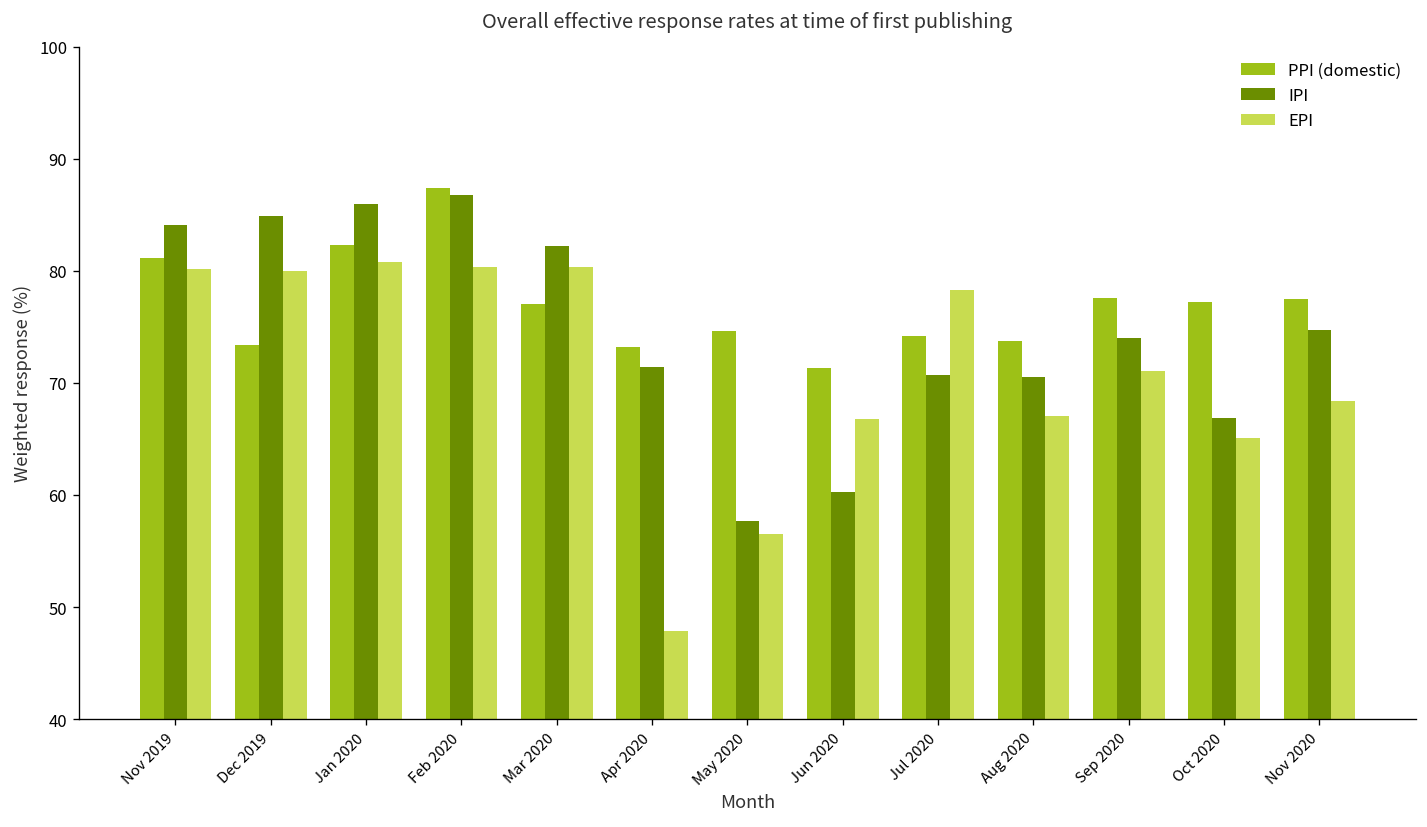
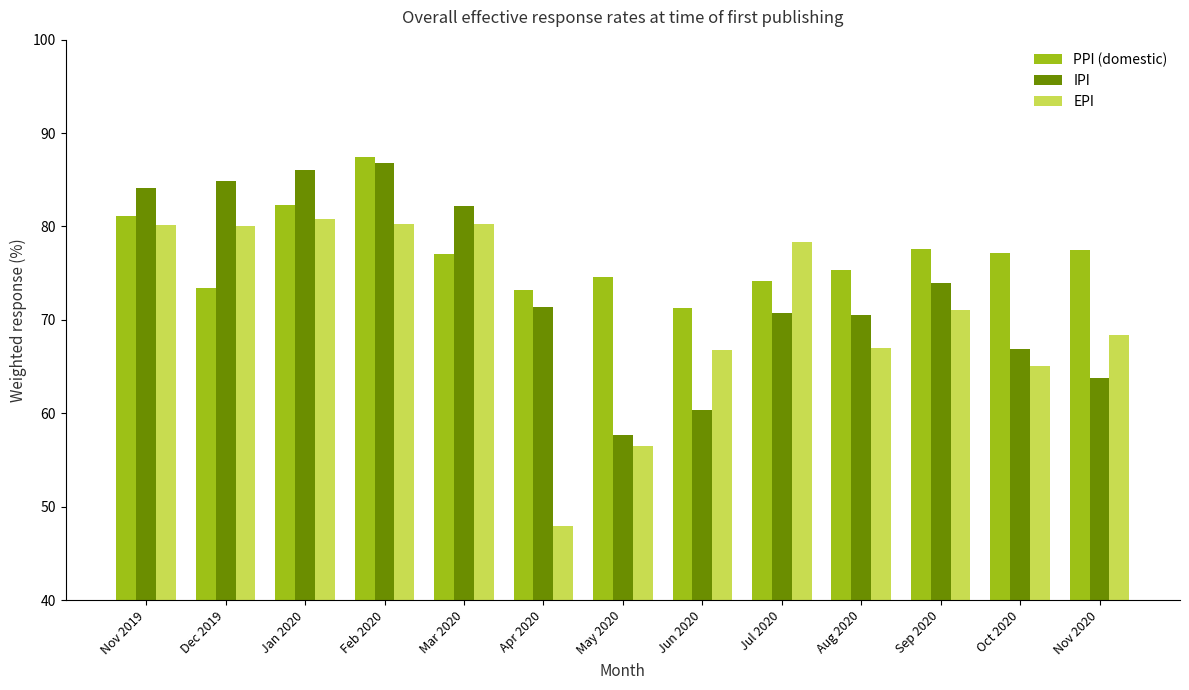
PPI (domestic), Aug 2020: 74 -> 75
IPI, Nov 2020: 75 -> 64
